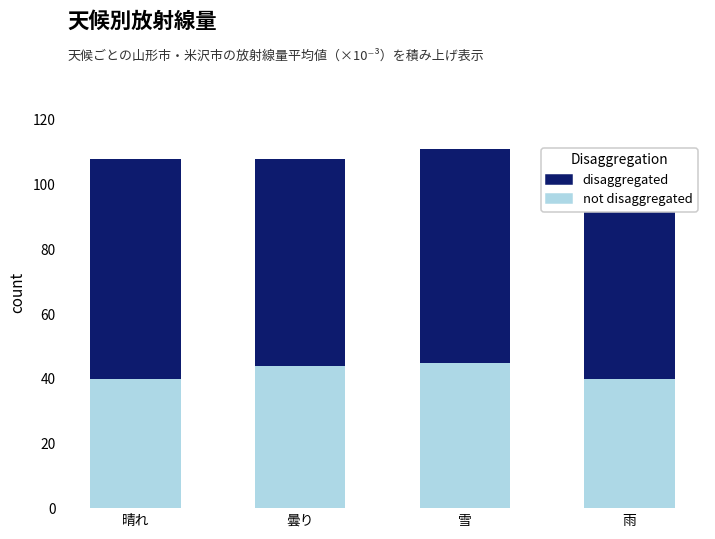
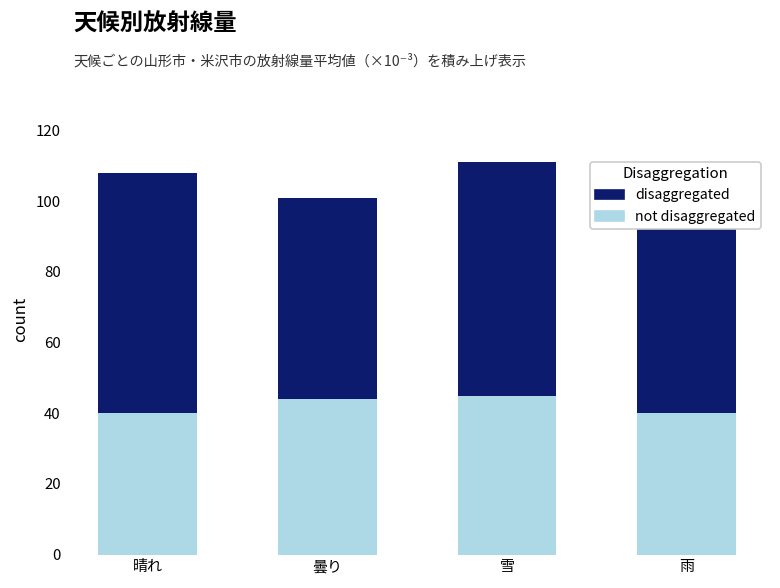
disaggregated, 曇り: 64 -> 57
